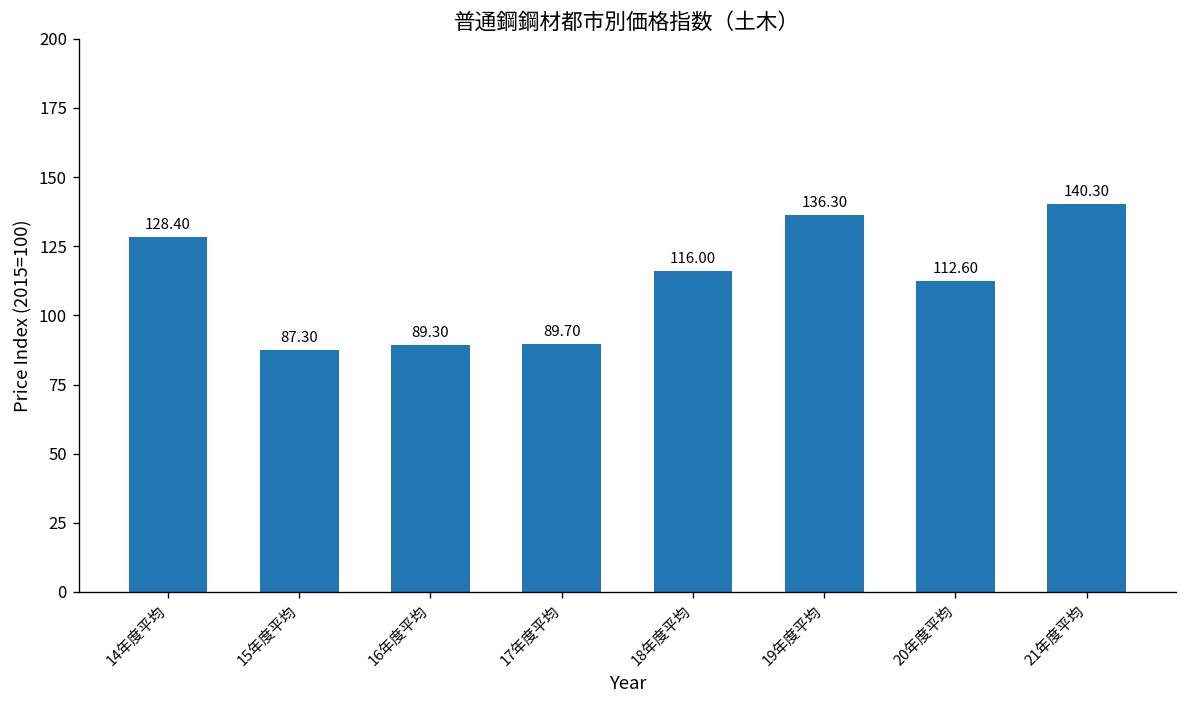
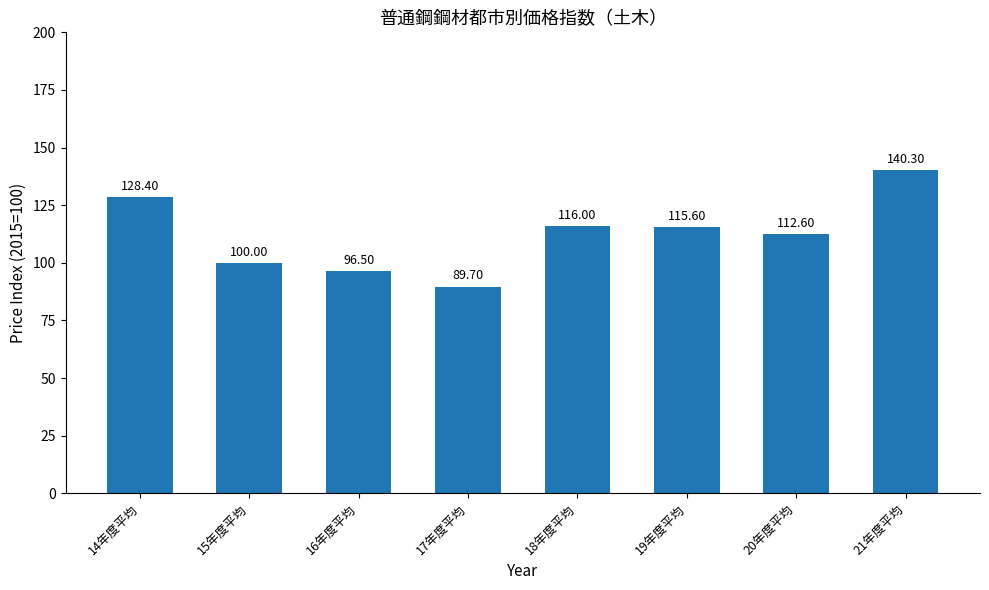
15年度平均: 87.30 -> 100.00
16年度平均: 89.30 -> 96.50
19年度平均: 136.30 -> 115.60
